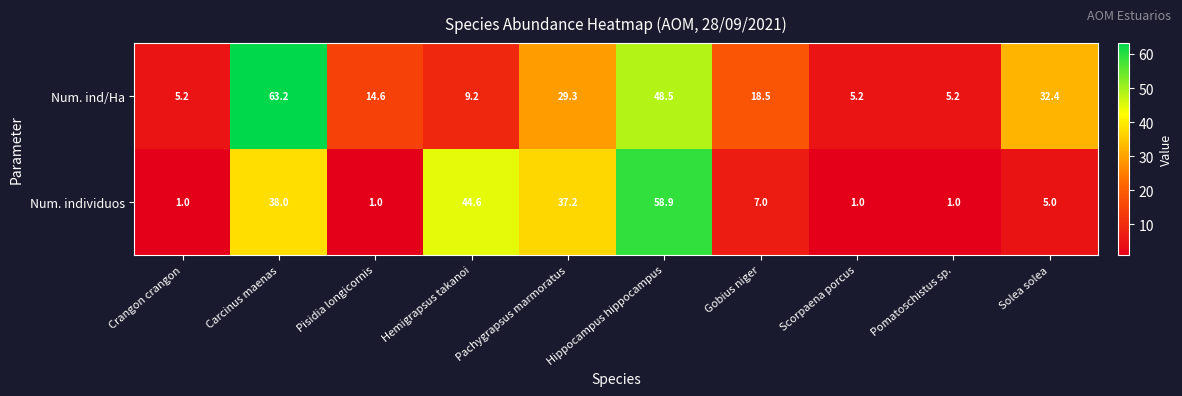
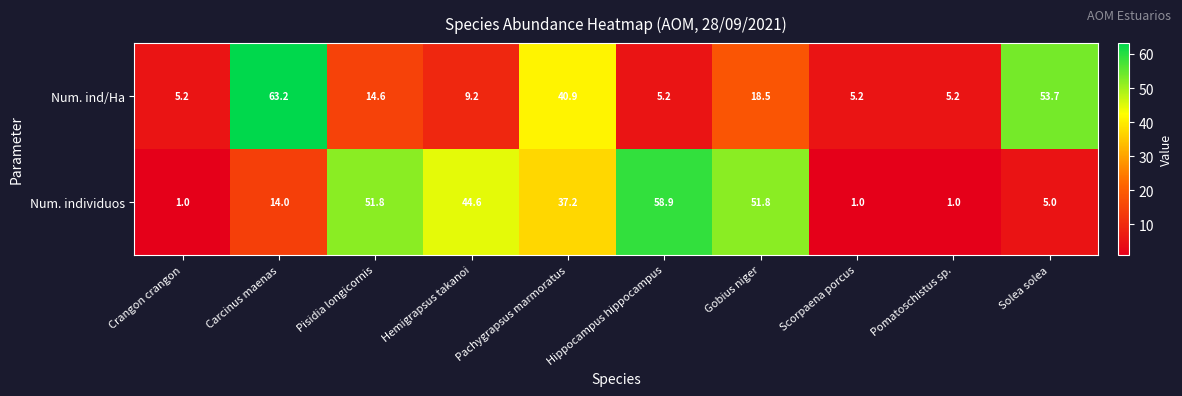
Num. ind/Ha, Pachygrapsus marmoratus: 29.3 -> 40.9
Num. ind/Ha, Hippocampus hippocampus: 48.5 -> 5.2
Num. ind/Ha, Solea solea: 32.4 -> 53.7
Num. individuos, Carcinus maenas: 38.0 -> 14.0
Num. individuos, Pisidia longicornis: 1.0 -> 51.8
Num. individuos, Gobius niger: 7.0 -> 51.8
